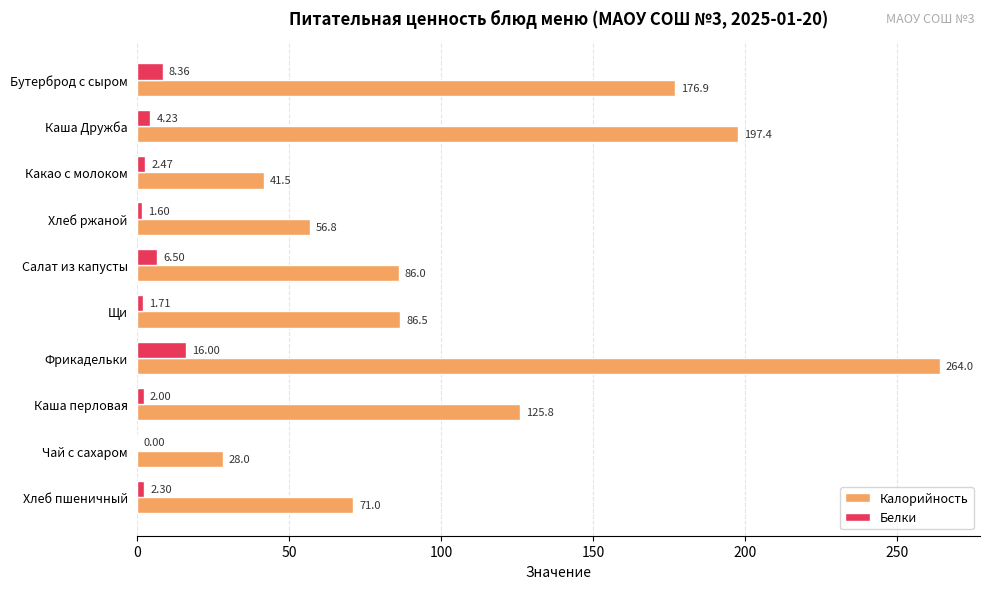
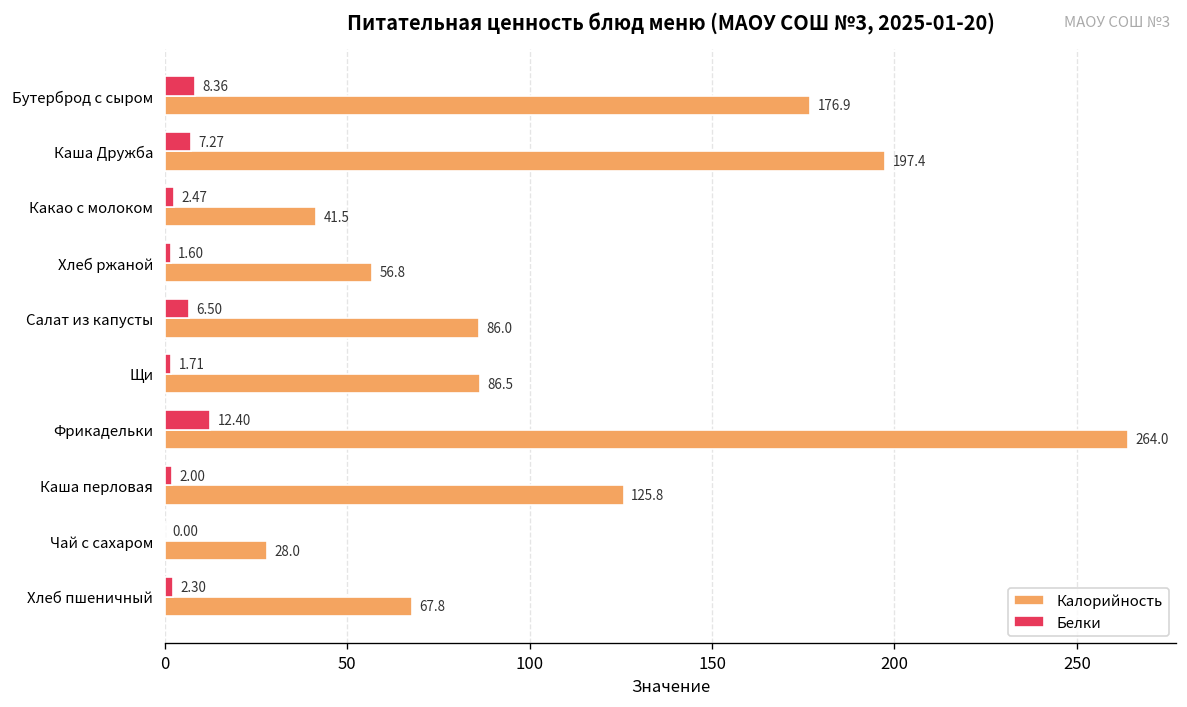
Белки, Каша Дружба: 4.23 -> 7.27
Белки, Фрикадельки: 16.00 -> 12.40
Калорийность, Хлеб пшеничный: 71.0 -> 67.8
